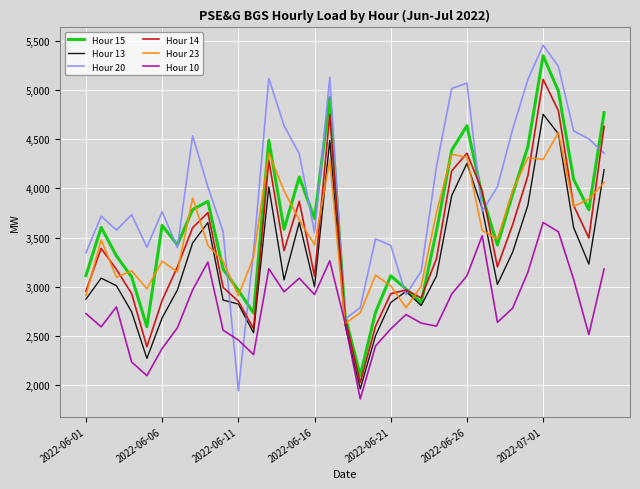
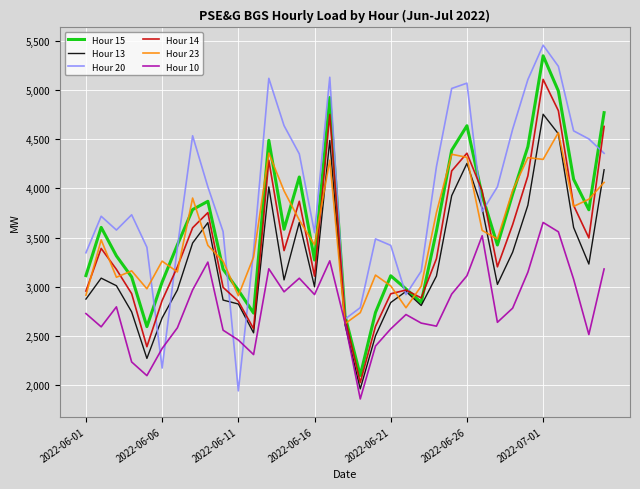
Hour 15, 2022-06-06: 3,600 -> 3,000
Hour 20, 2022-06-06: 3,800 -> 2,200
Hour 15, 2022-06-16: 3,700 -> 3,300
